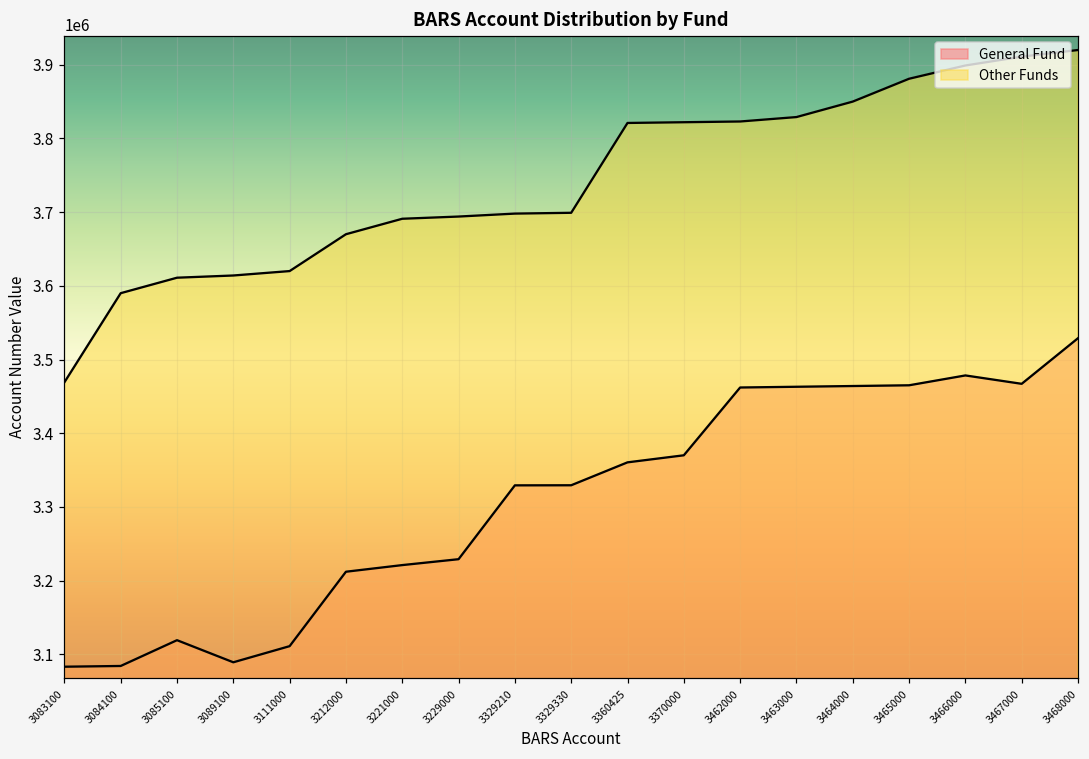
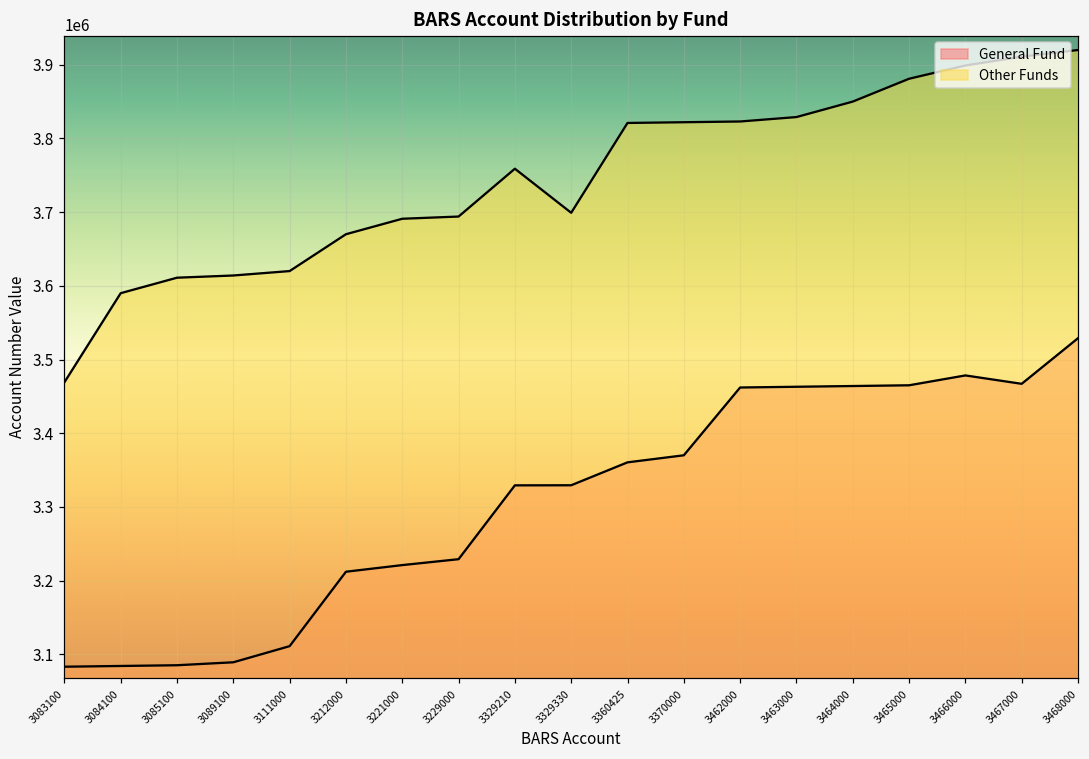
General Fund, 3085100: 3120000 -> 3090000
Other Funds, 3329210: 3700000 -> 3760000
